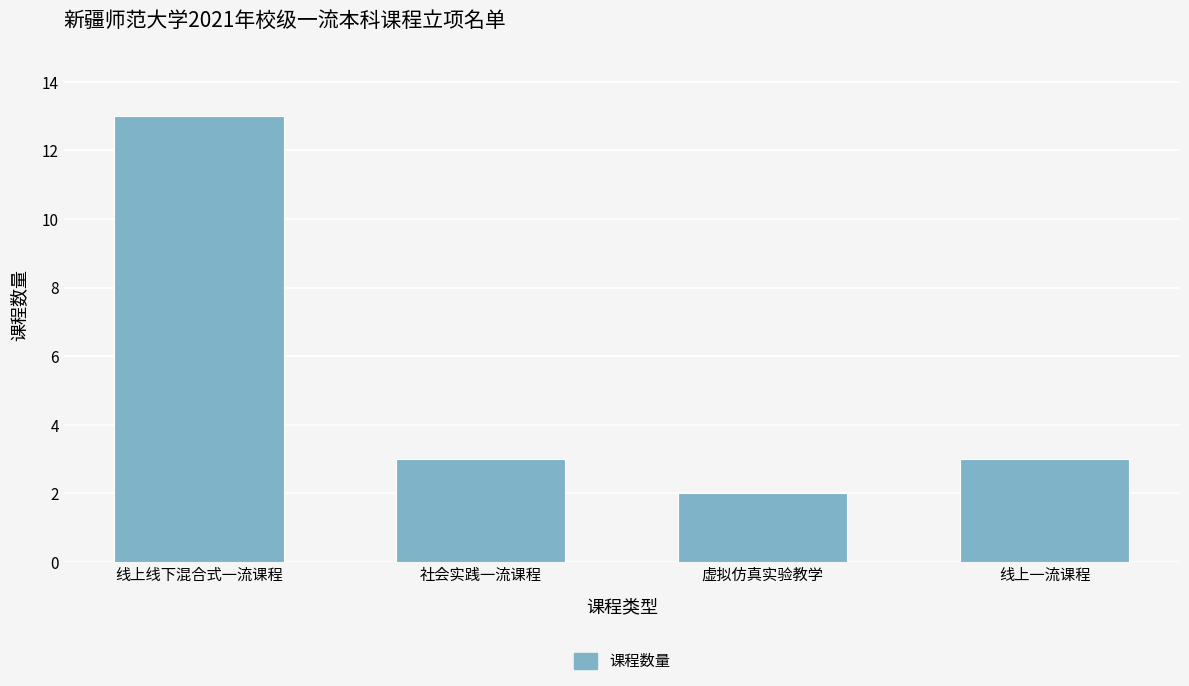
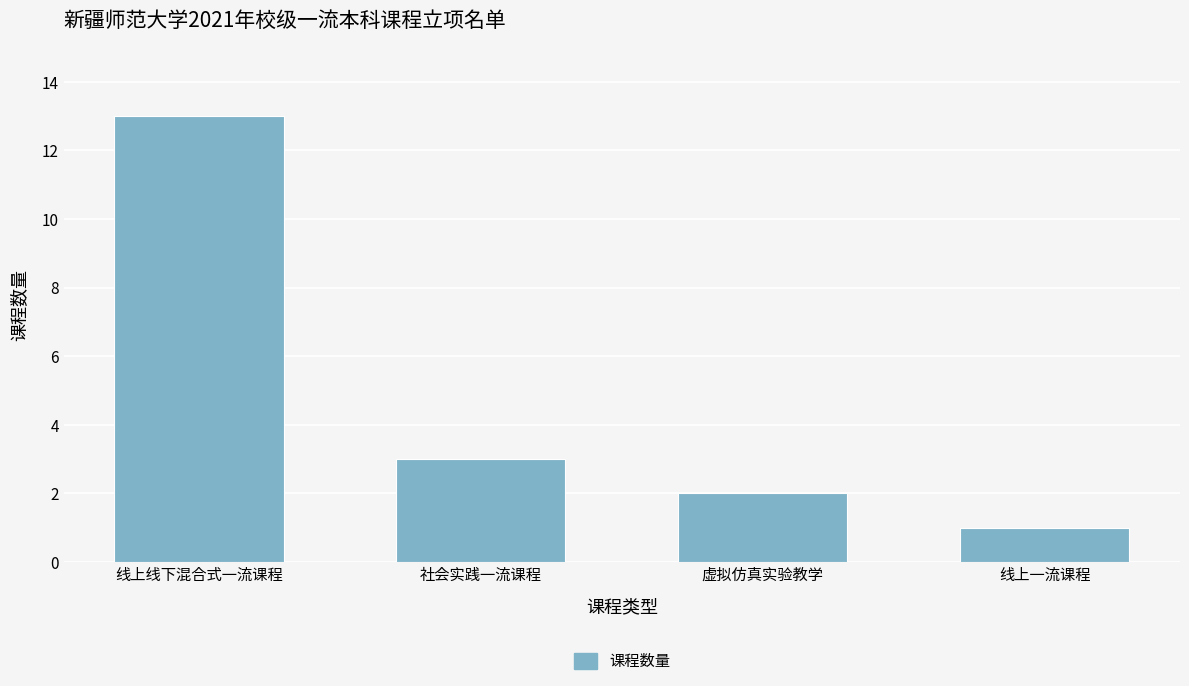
线上一流课程: 3 -> 1
